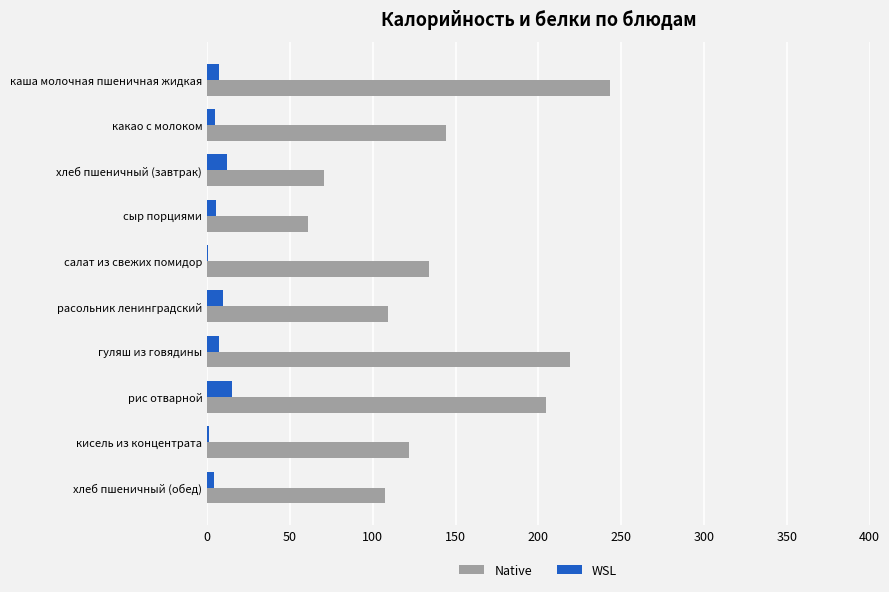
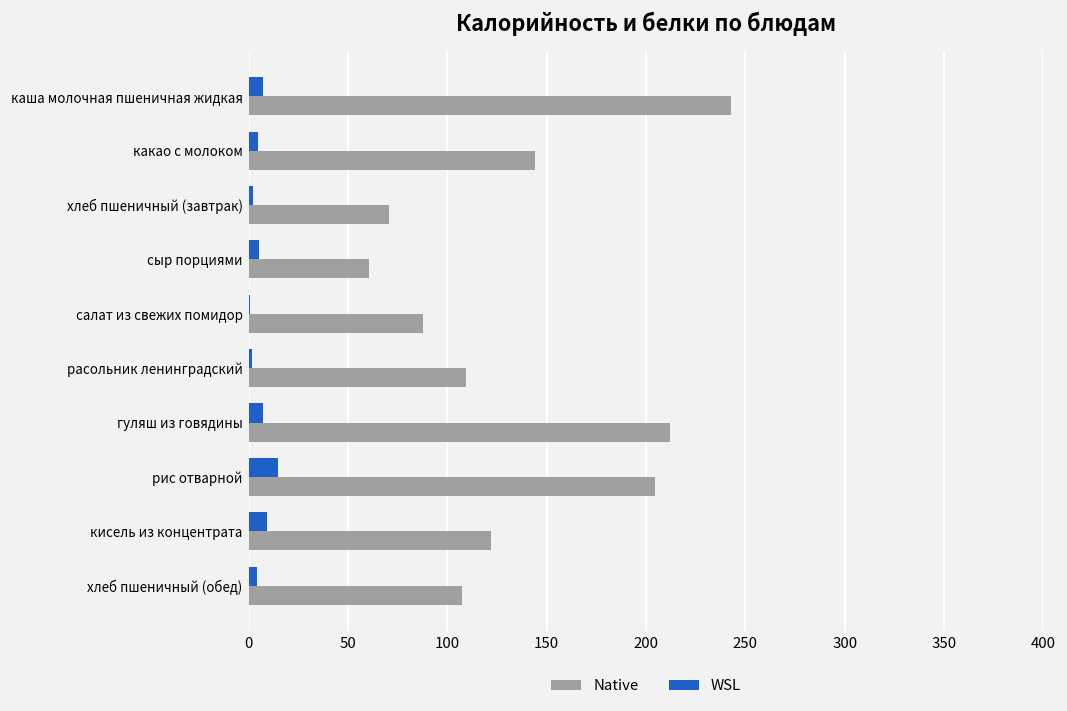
WSL, хлеб пшеничный (завтрак): 12 -> 2
Native, салат из свежих помидор: 134 -> 88
WSL, расольник ленинградский: 9 -> 2
Native, гуляш из говядины: 219 -> 212
WSL, кисель из концентрата: 1 -> 10
